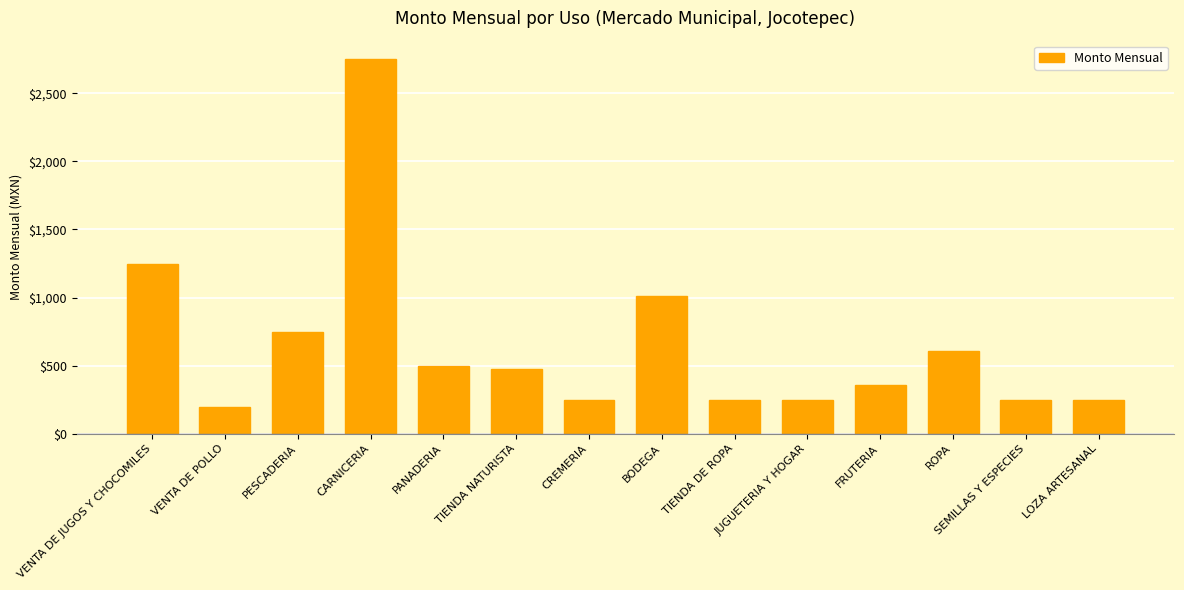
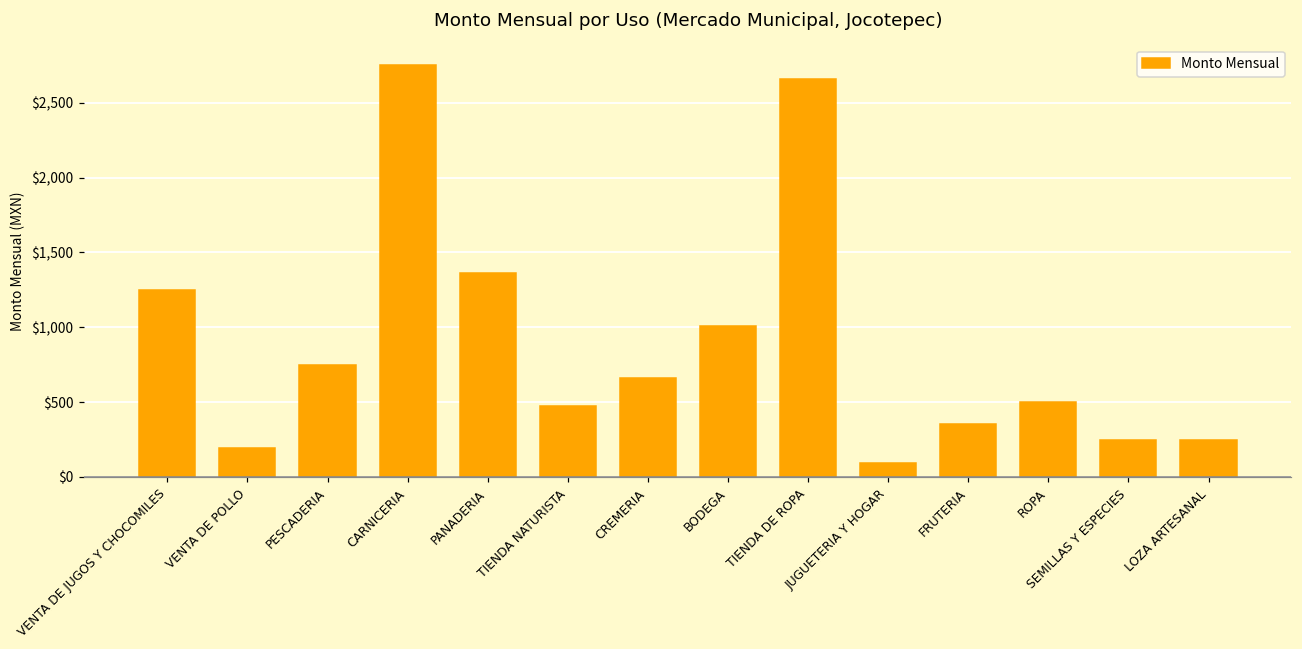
PANADERIA: $500 -> $1,360
CREMERIA: $250 -> $660
TIENDA DE ROPA: $250 -> $2,660
JUGUETERIA Y HOGAR: $250 -> $90
ROPA: $610 -> $500
